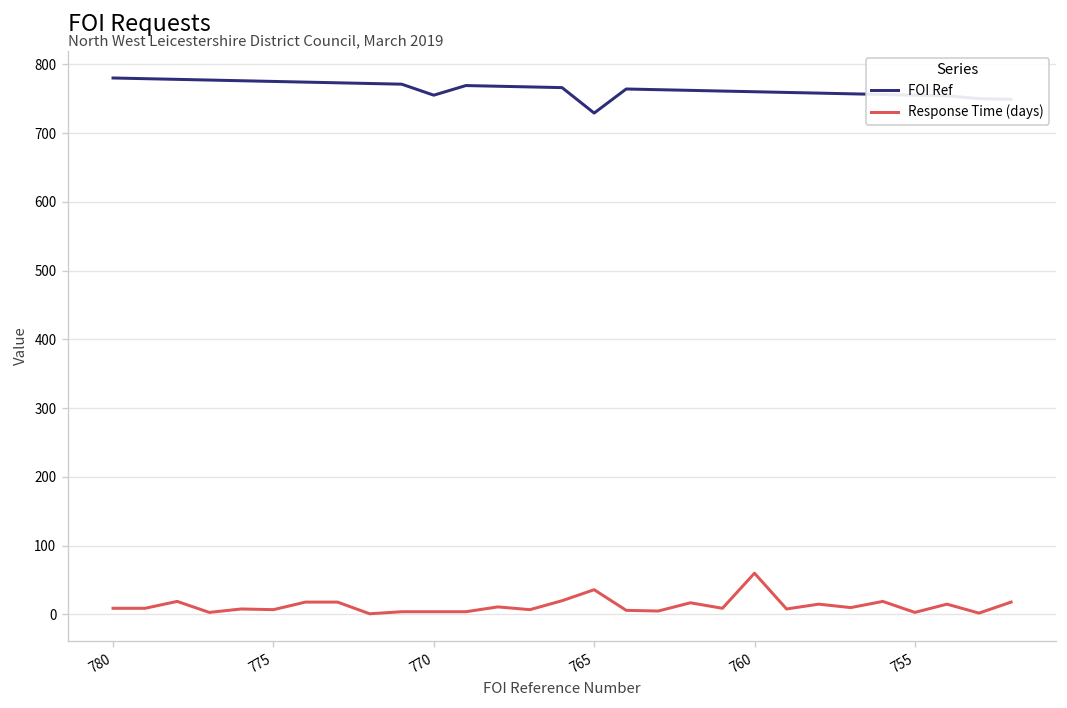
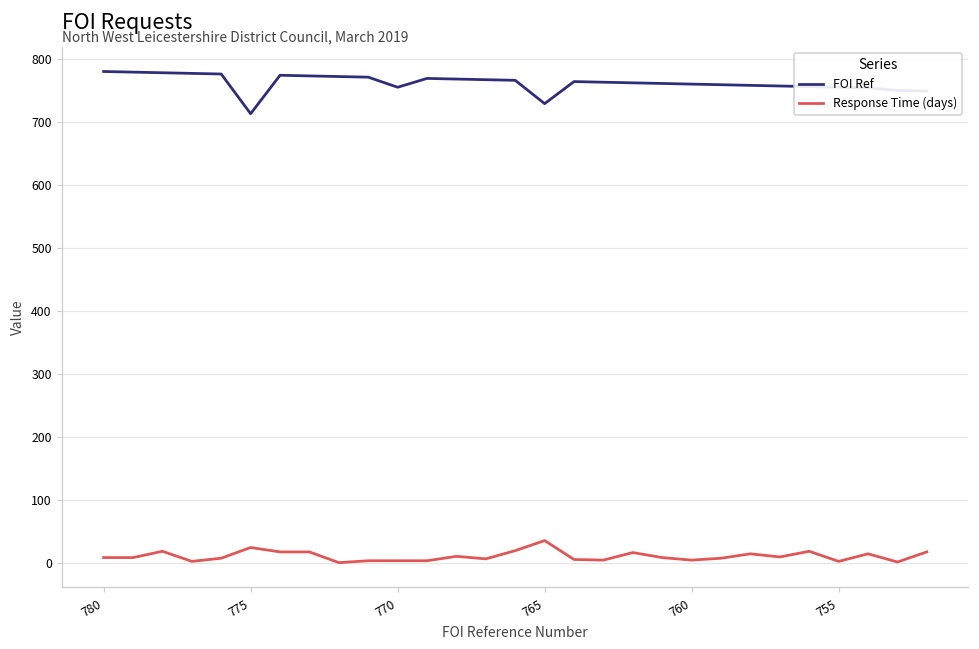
FOI Ref, 775: 780 -> 710
Response Time (days), 775: 10 -> 30
Response Time (days), 760: 60 -> 10
